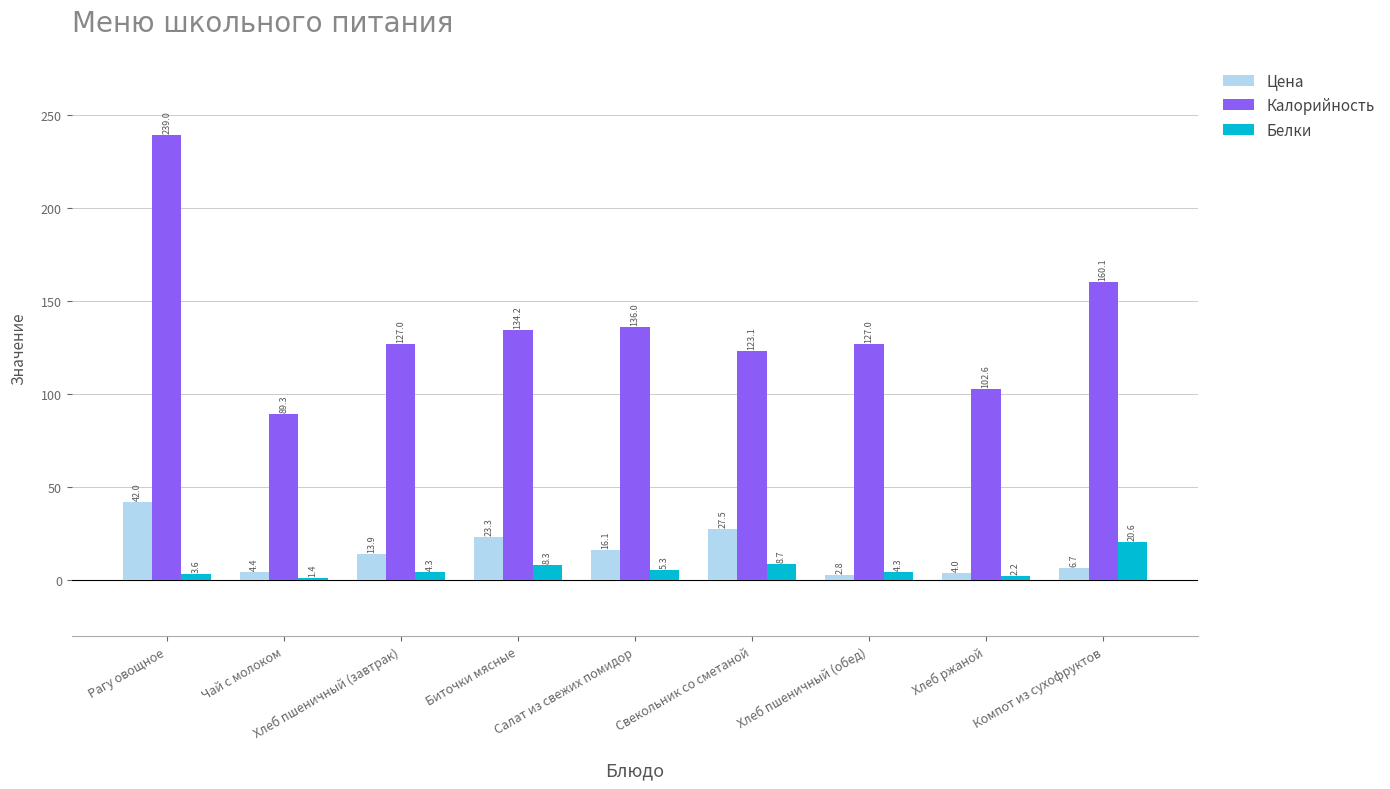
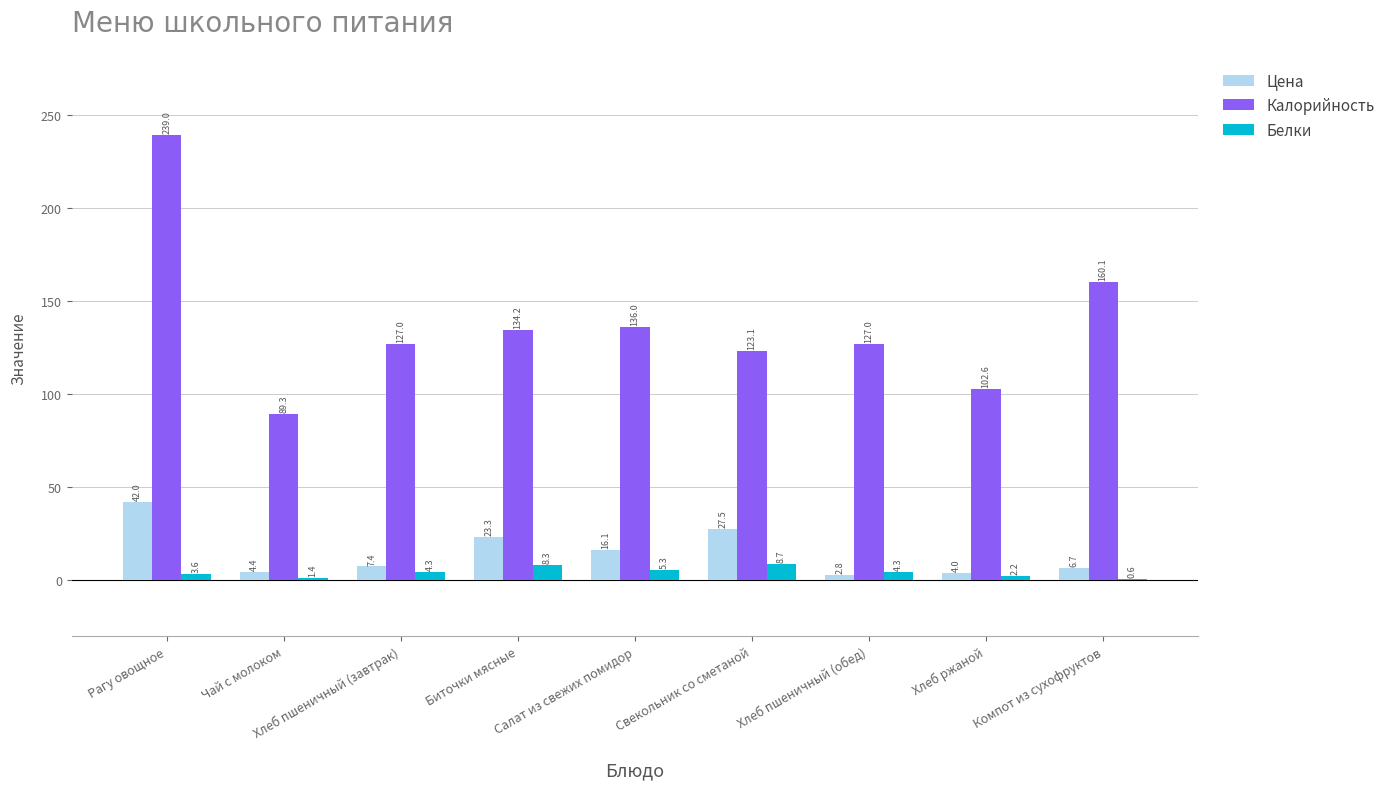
Цена, Хлеб пшеничный (завтрак): 13.9 -> 7.4
Белки, Компот из сухофруктов: 20.6 -> 0.6
